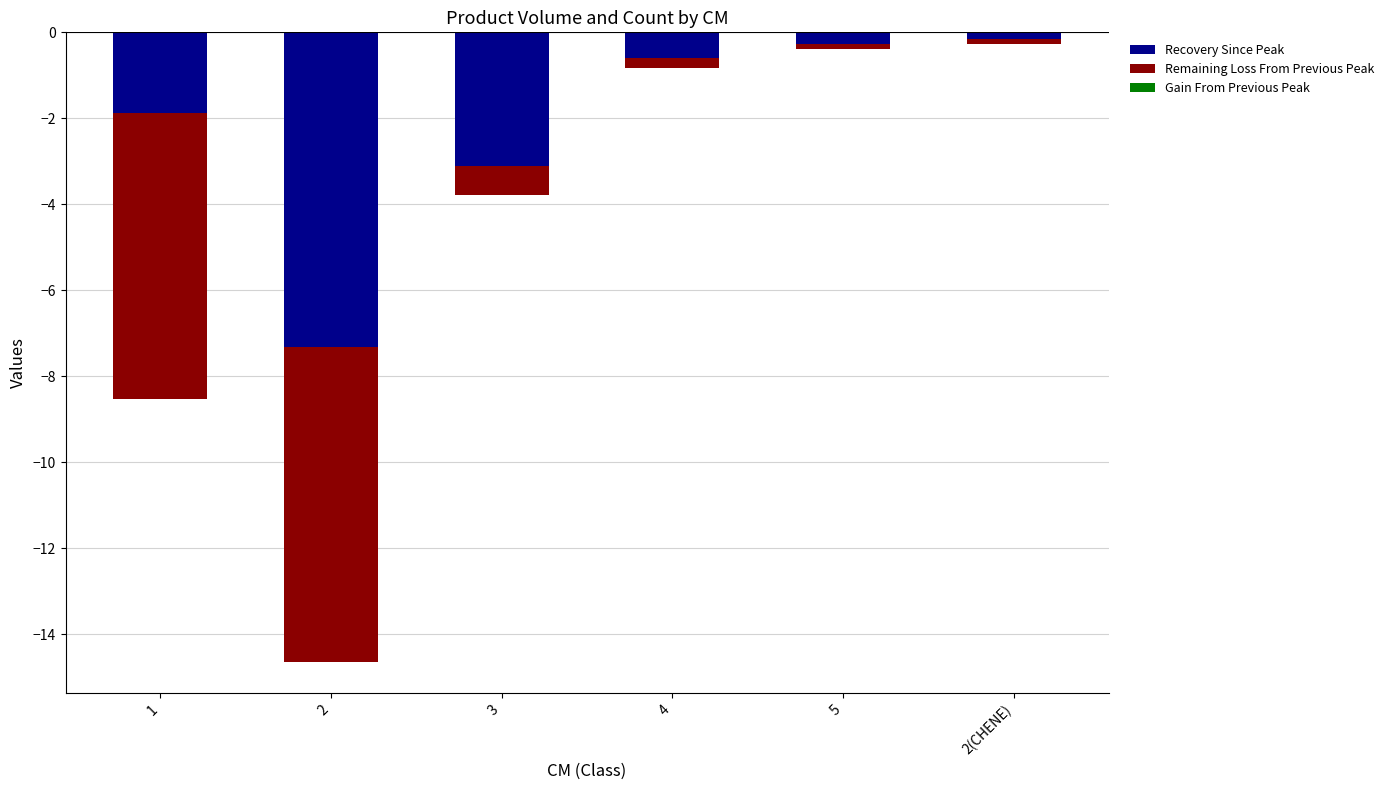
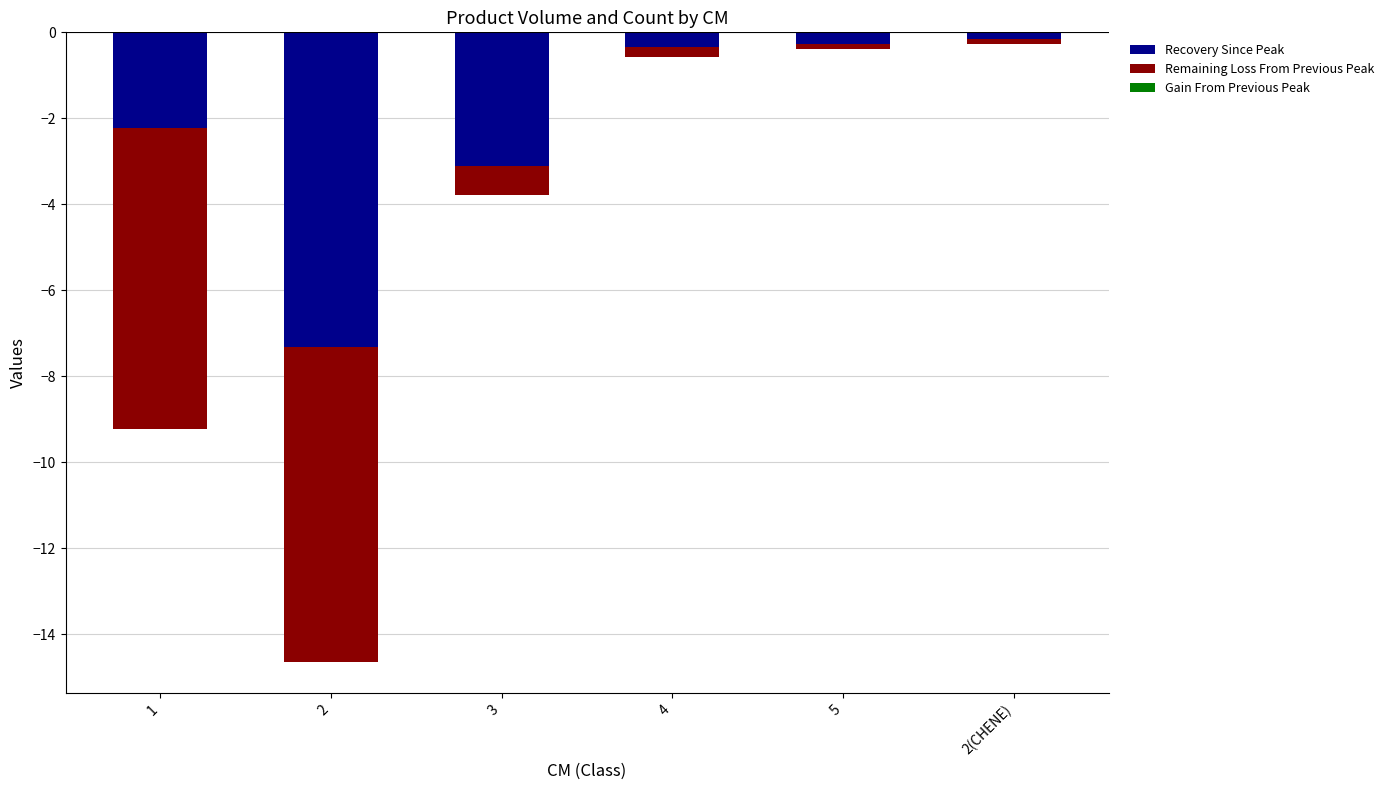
Recovery Since Peak, 1: -1.9 -> -2.2
Remaining Loss From Previous Peak, 1: -6.6 -> -7.0
Recovery Since Peak, 4: -0.6 -> -0.4
